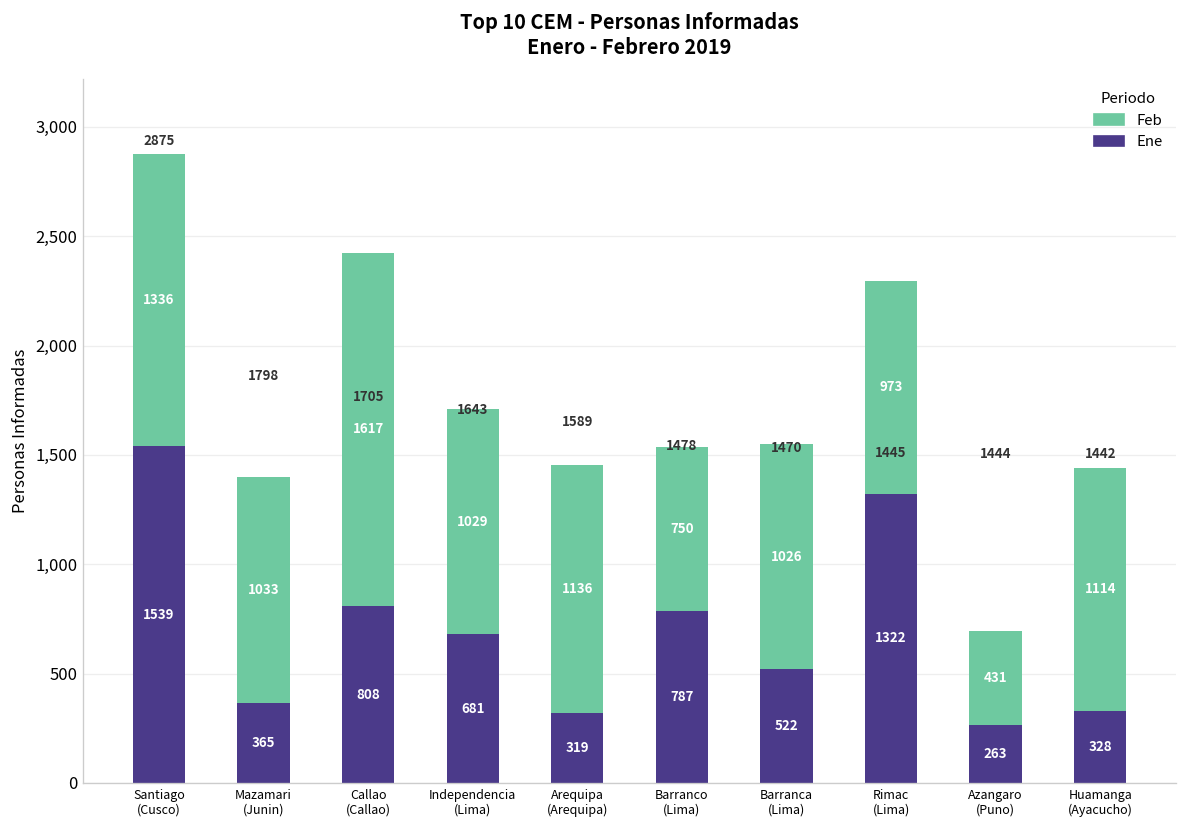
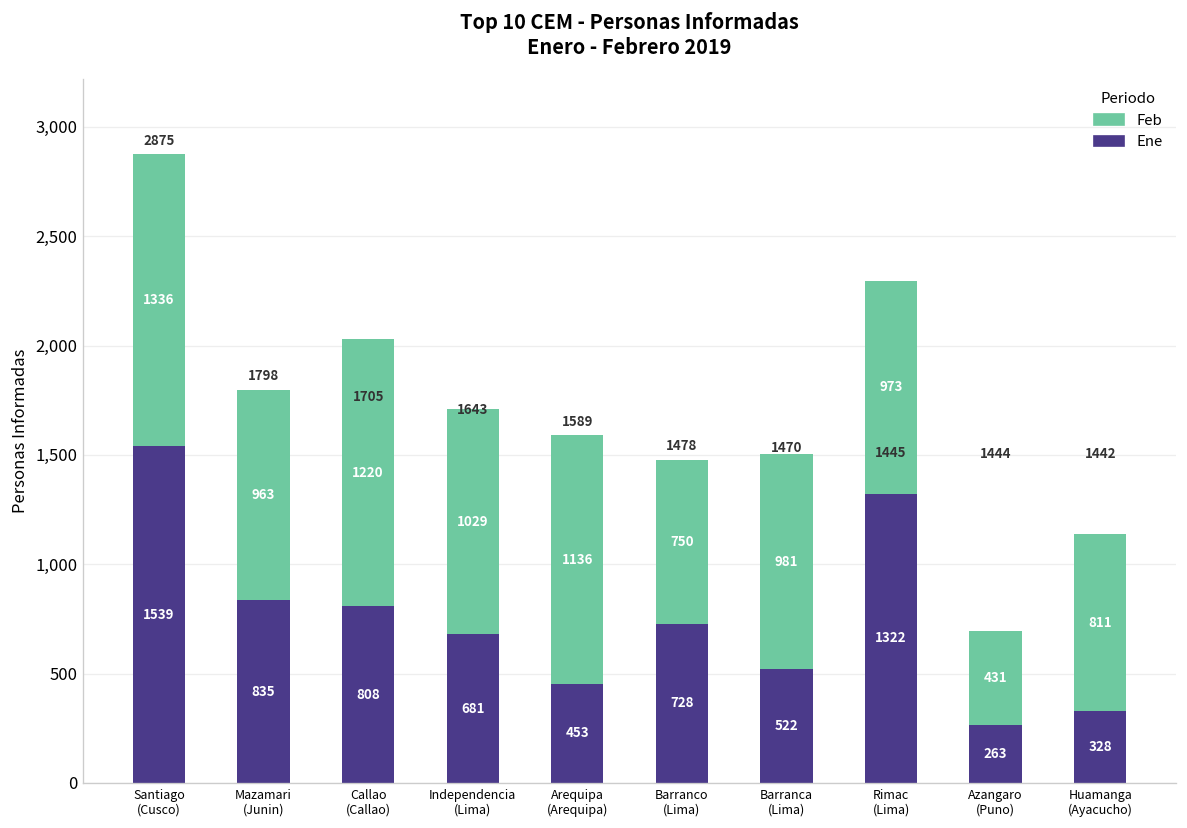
Ene, Mazamari (Junin): 365 -> 835
Feb, Mazamari (Junin): 1033 -> 963
Feb, Callao (Callao): 1617 -> 1220
Ene, Arequipa (Arequipa): 319 -> 453
Ene, Barranco (Lima): 787 -> 728
Feb, Barranca (Lima): 1026 -> 981
Feb, Huamanga (Ayacucho): 1114 -> 811
